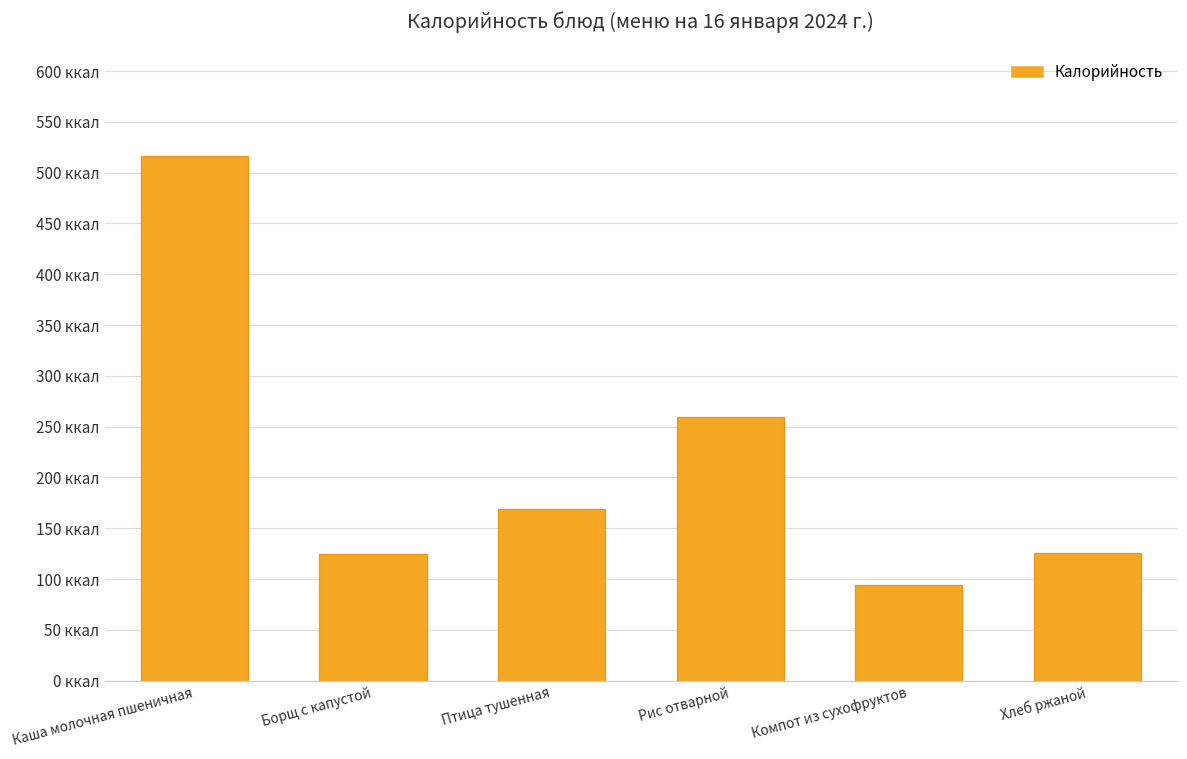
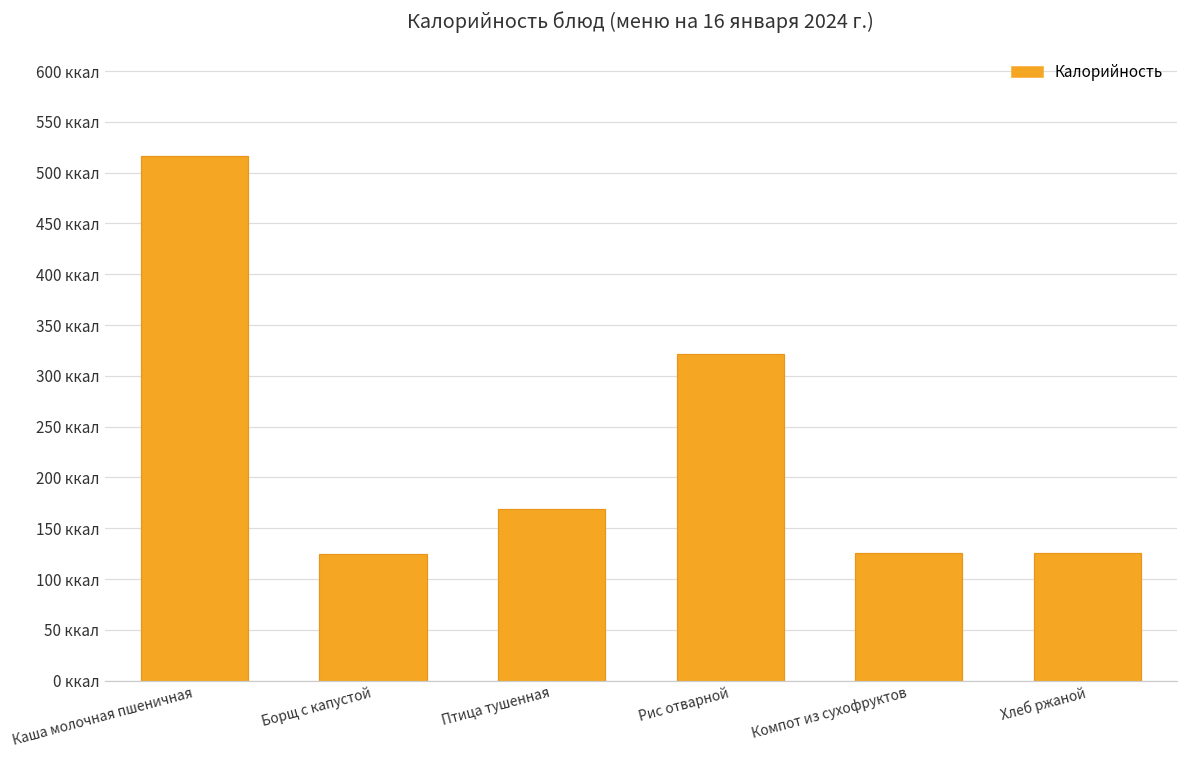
Рис отварной: 260 ккал -> 320 ккал
Компот из сухофруктов: 90 ккал -> 130 ккал
